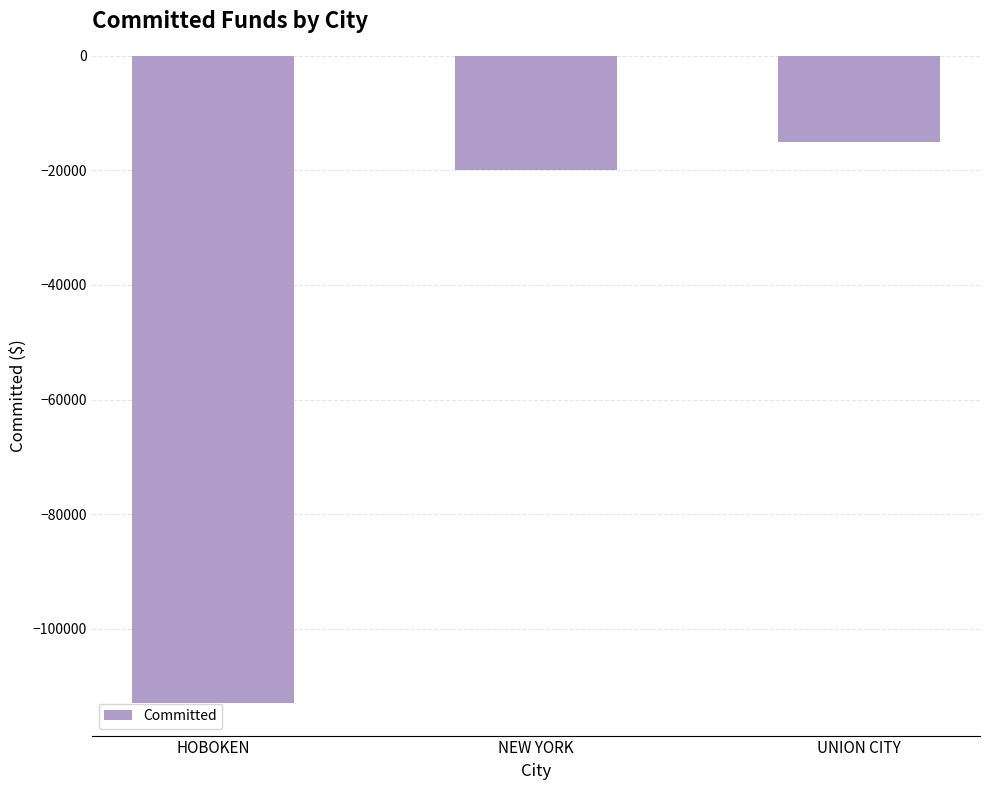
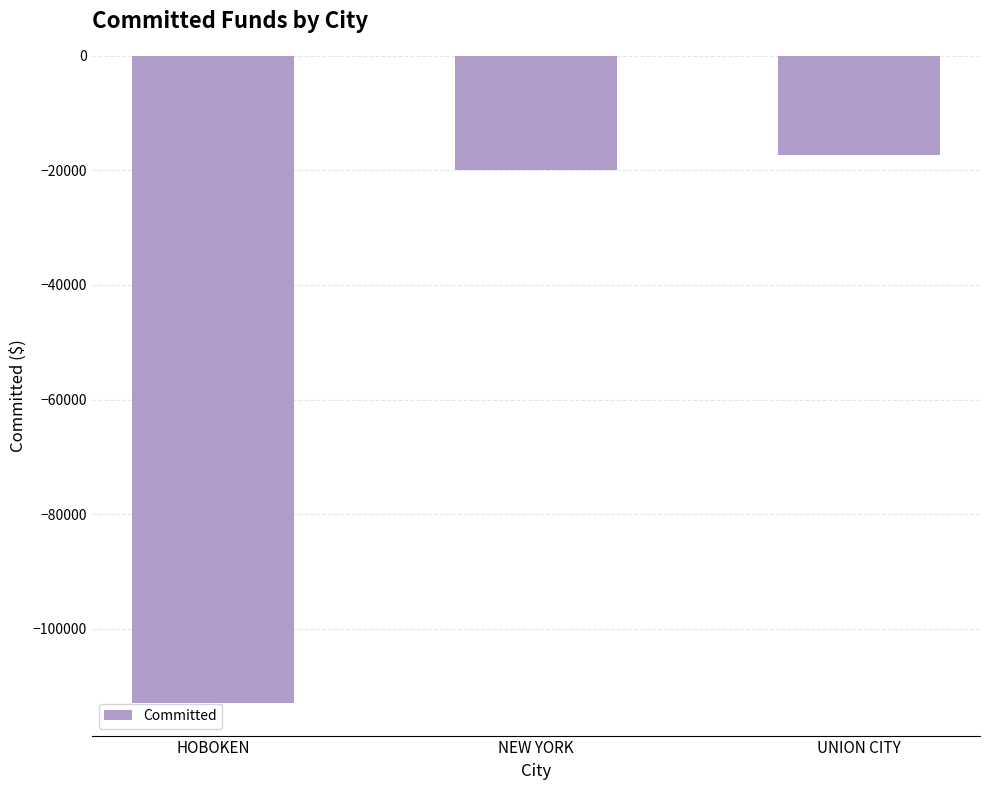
UNION CITY: -15000 -> -17000
